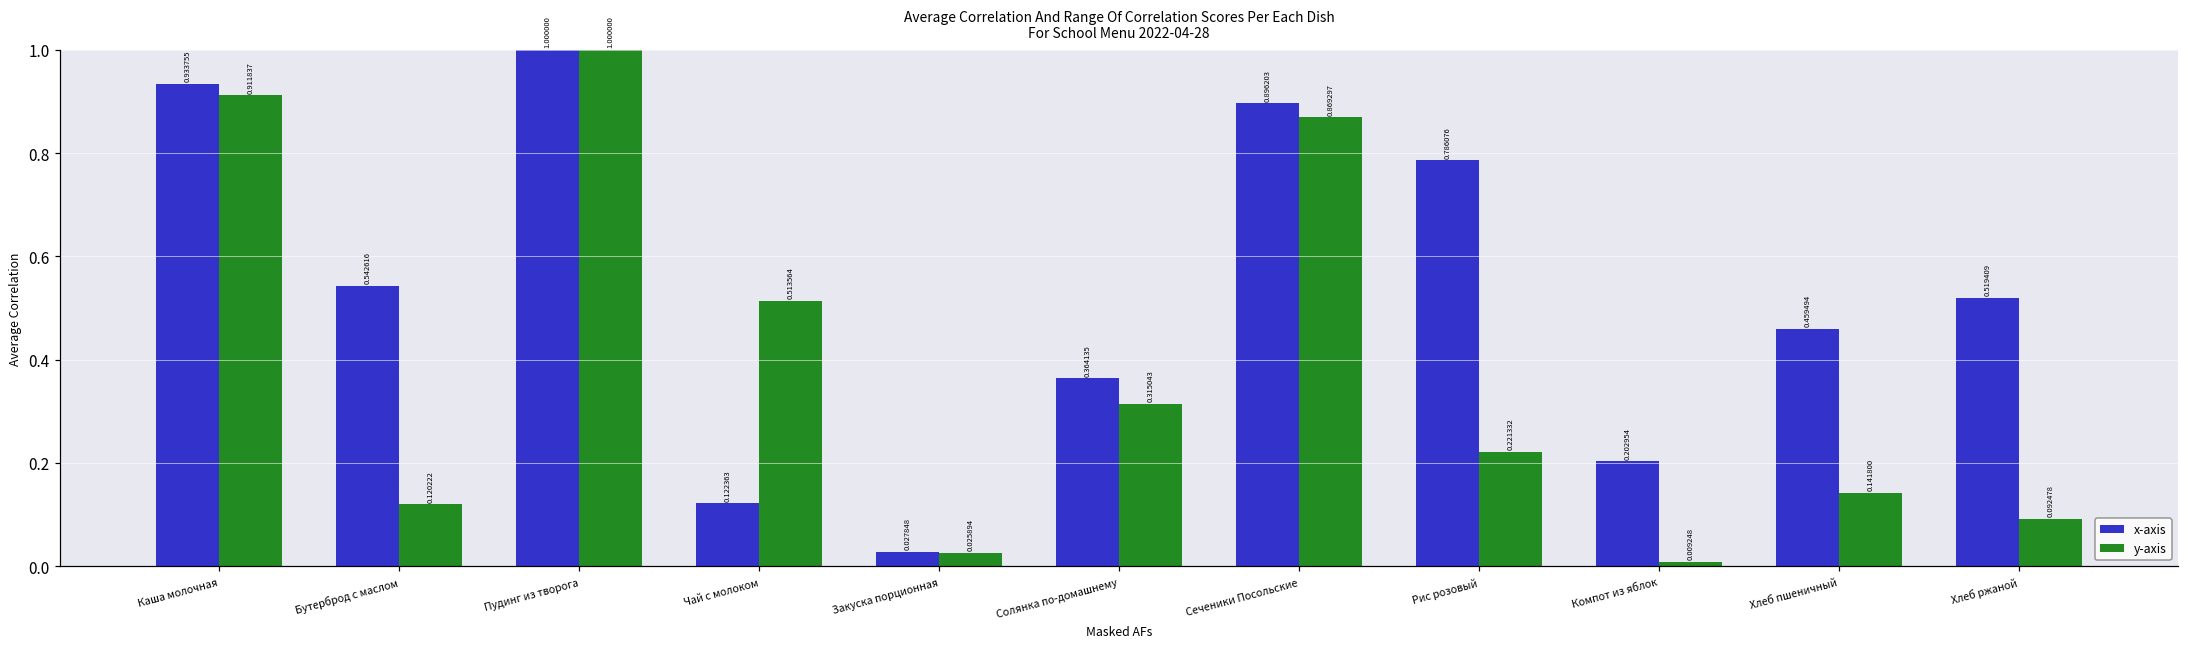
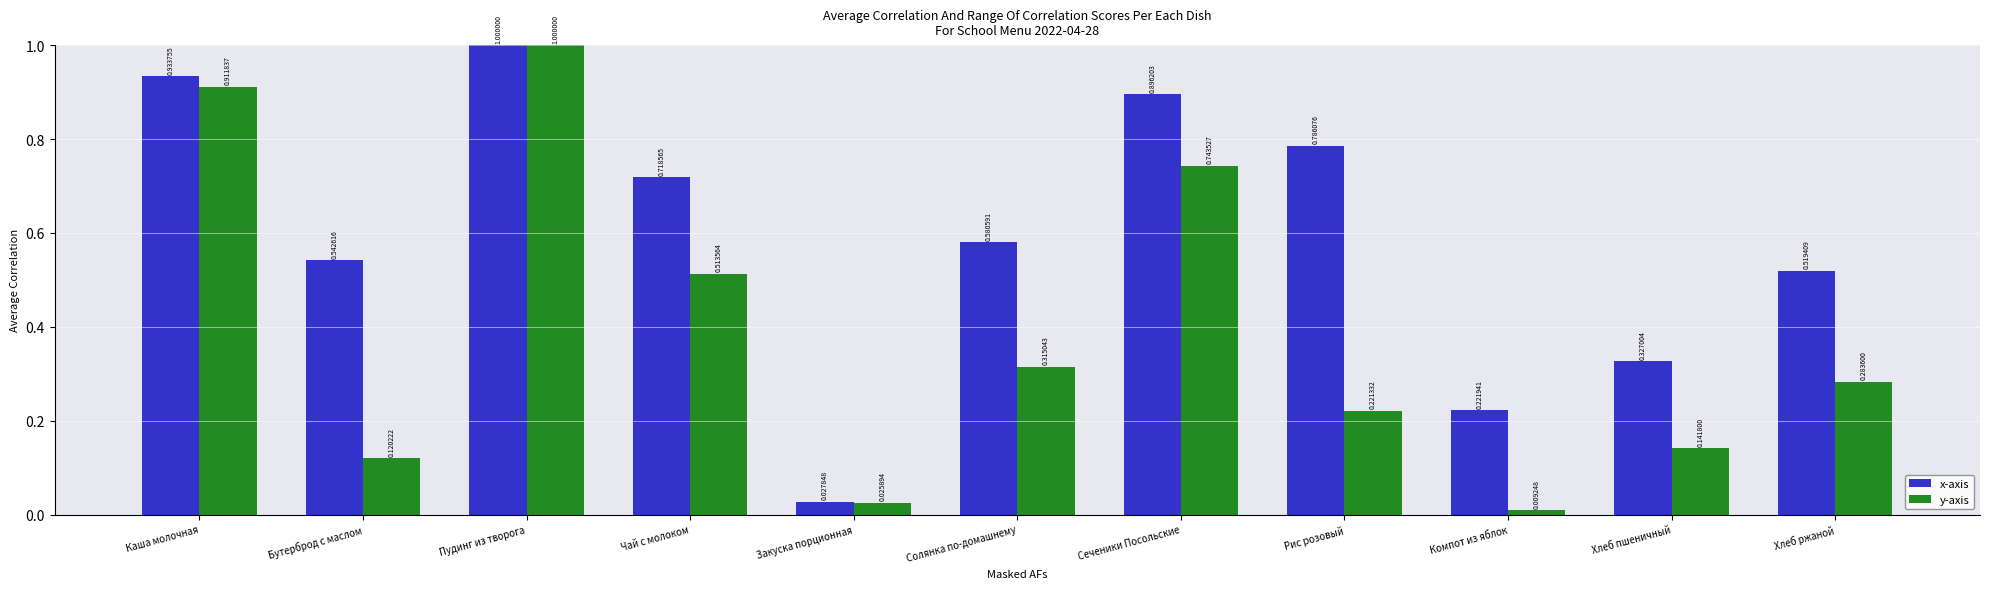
x-axis, Чай с молоком: 0.122363 -> 0.718565
x-axis, Солянка по-домашнему: 0.364135 -> 0.580591
y-axis, Сеченики Посольские: 0.869297 -> 0.743527
x-axis, Компот из яблок: 0.202954 -> 0.221941
x-axis, Хлеб пшеничный: 0.459494 -> 0.327004
y-axis, Хлеб ржаной: 0.092478 -> 0.283600
